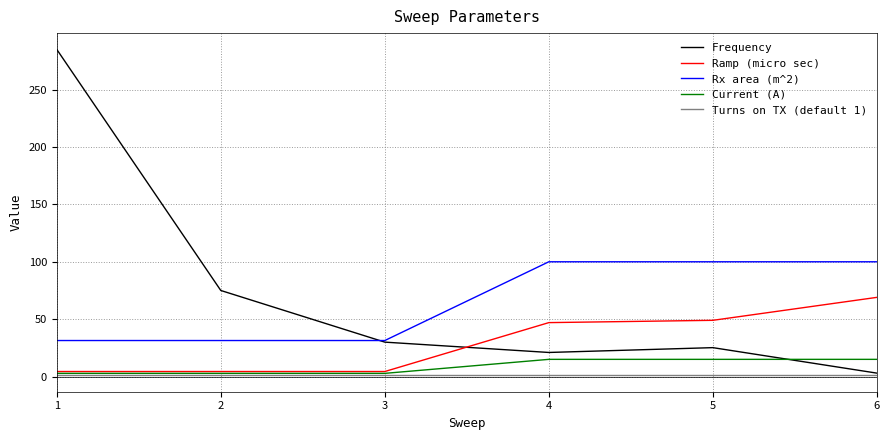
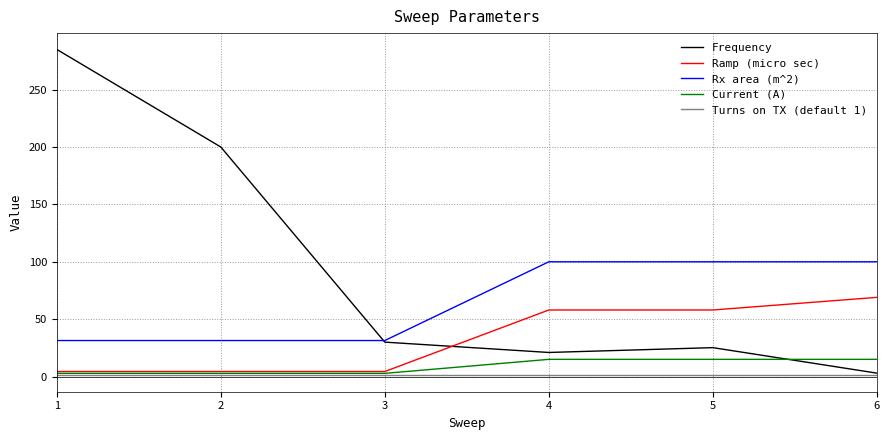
Frequency, 2: 75 -> 200
Ramp (micro sec), 4: 47 -> 58
Ramp (micro sec), 5: 49 -> 58
